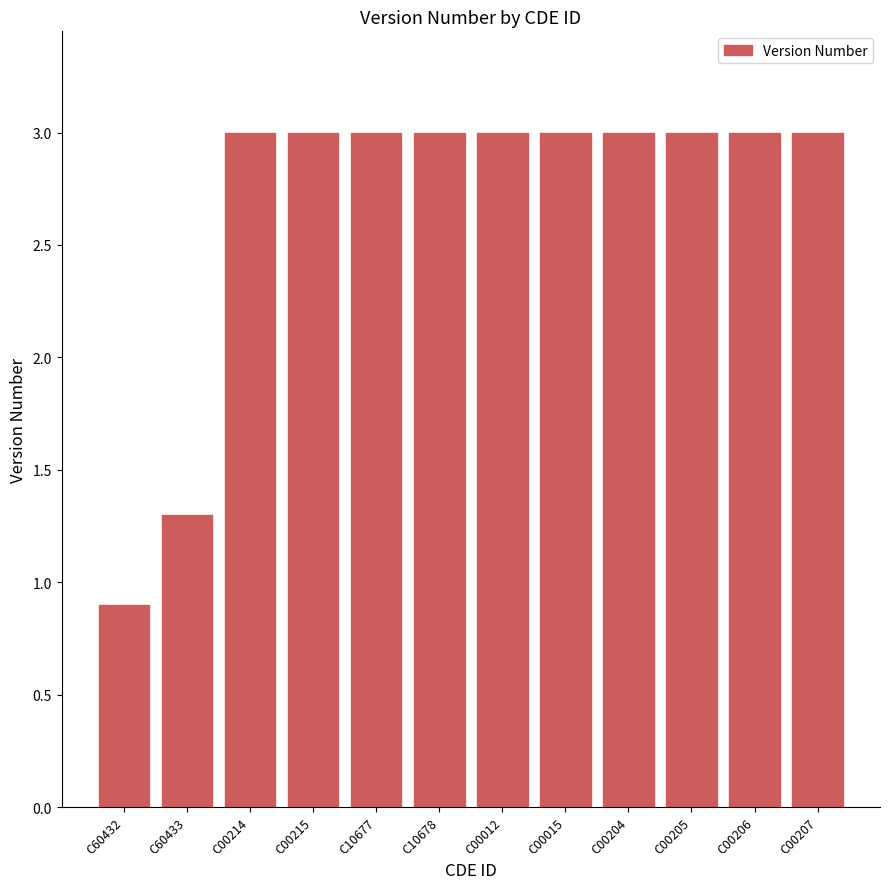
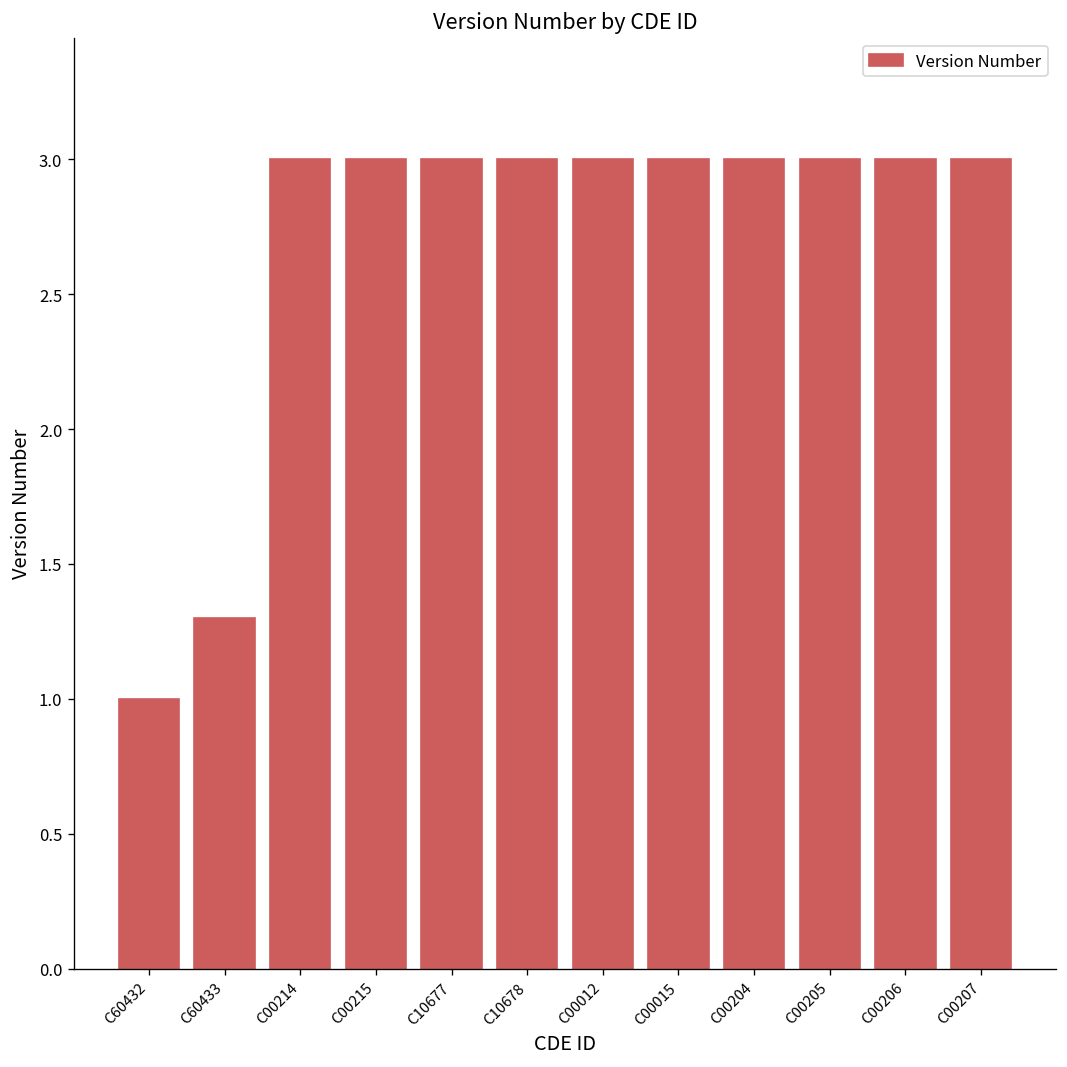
C60432: 0.9 -> 1.0
